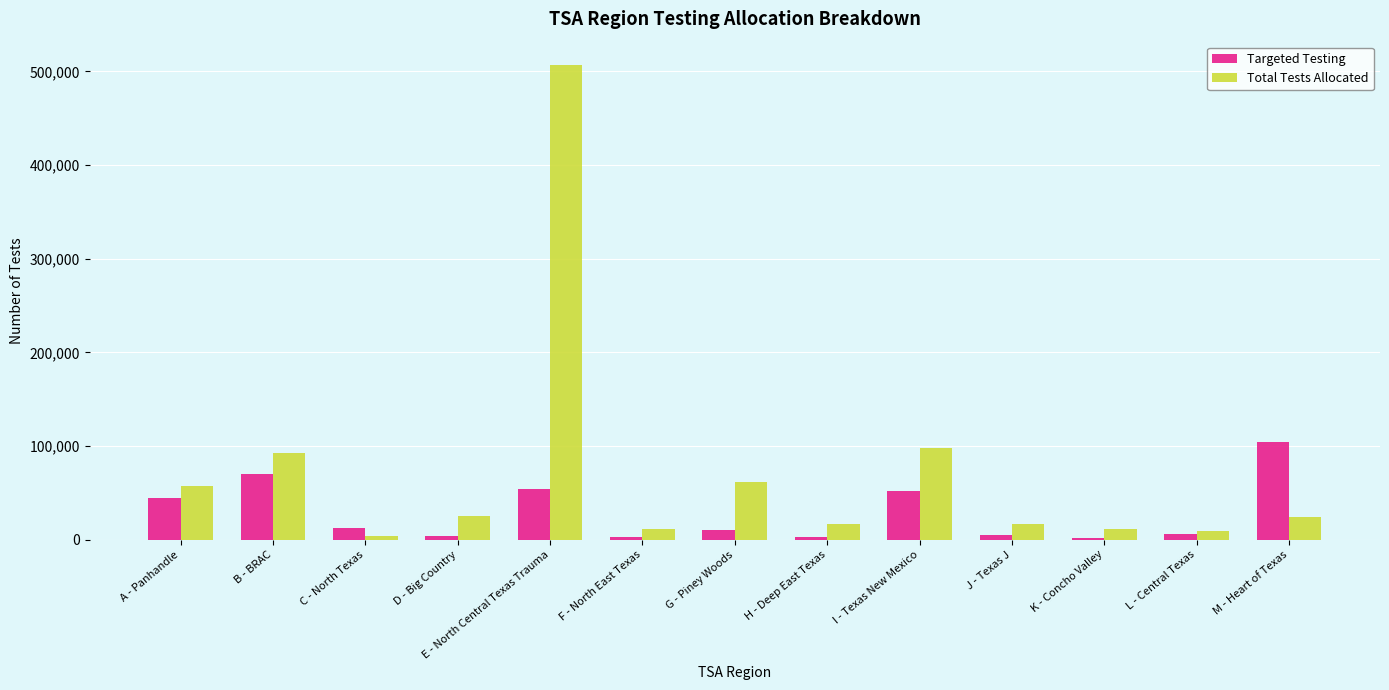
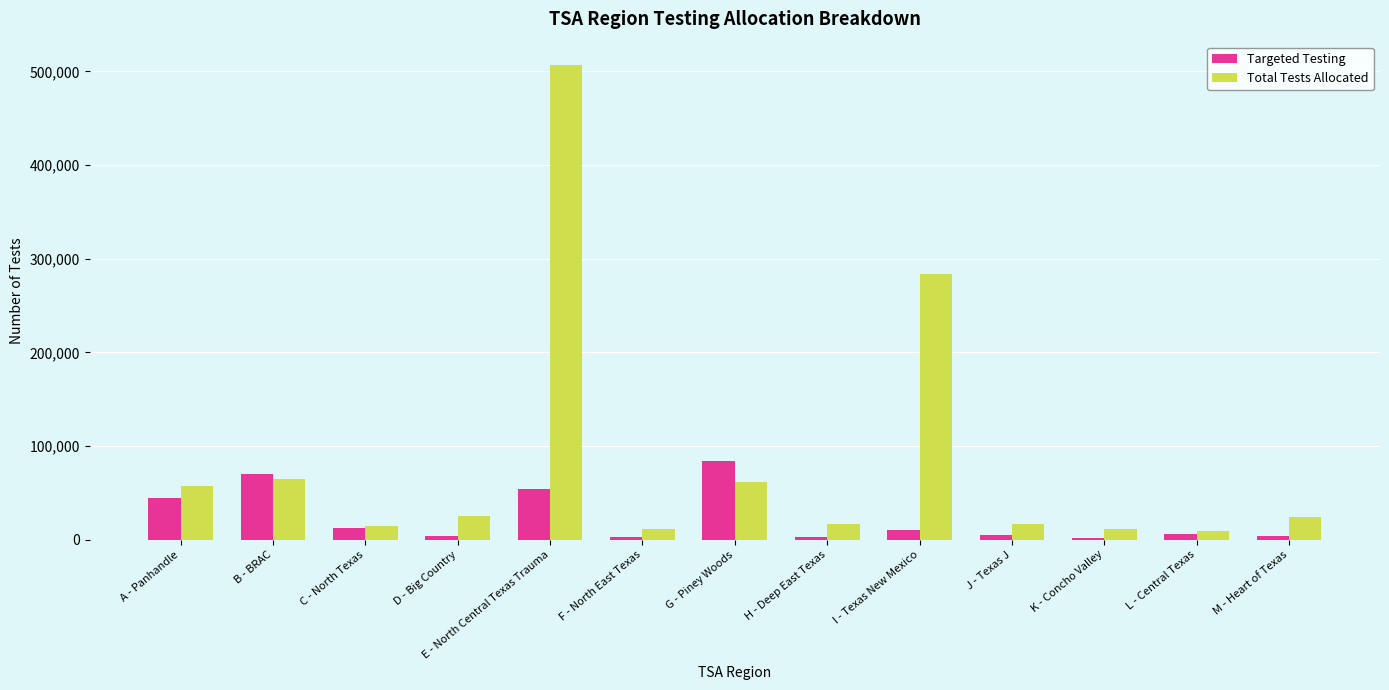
Total Tests Allocated, B - BRAC: 90,000 -> 60,000
Total Tests Allocated, C - North Texas: 0 -> 10,000
Targeted Testing, G - Piney Woods: 10,000 -> 80,000
Targeted Testing, I - Texas New Mexico: 50,000 -> 10,000
Total Tests Allocated, I - Texas New Mexico: 100,000 -> 280,000
Targeted Testing, M - Heart of Texas: 100,000 -> 0
